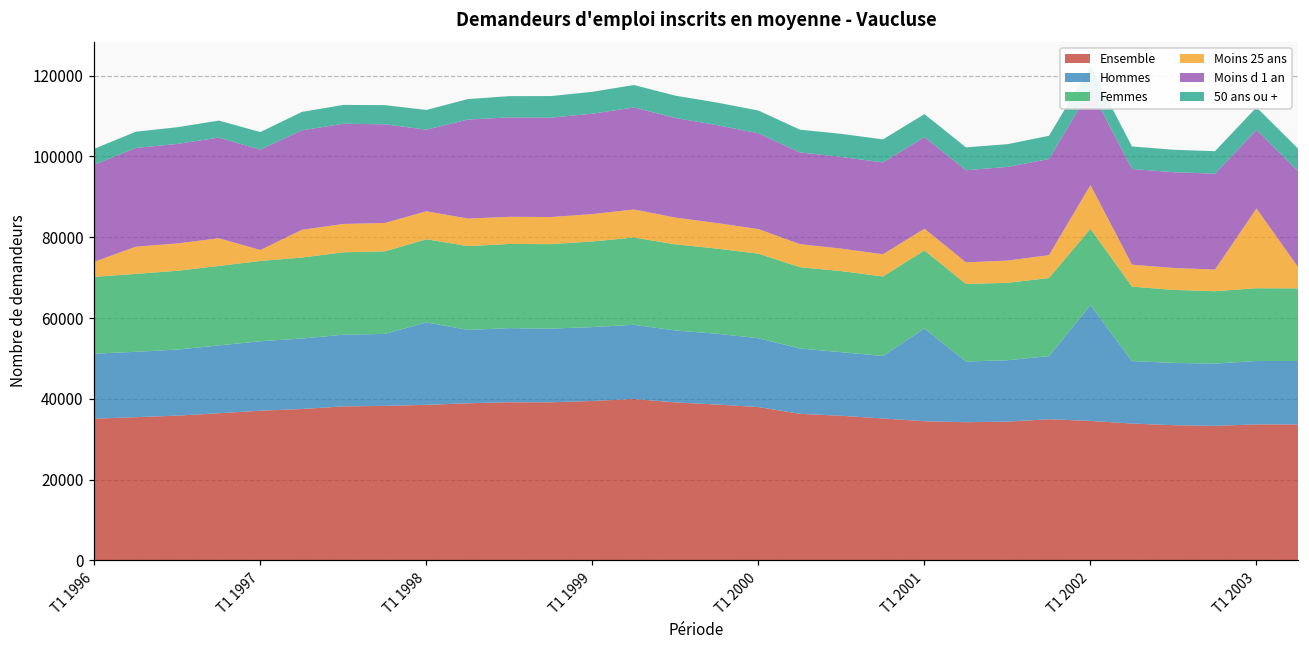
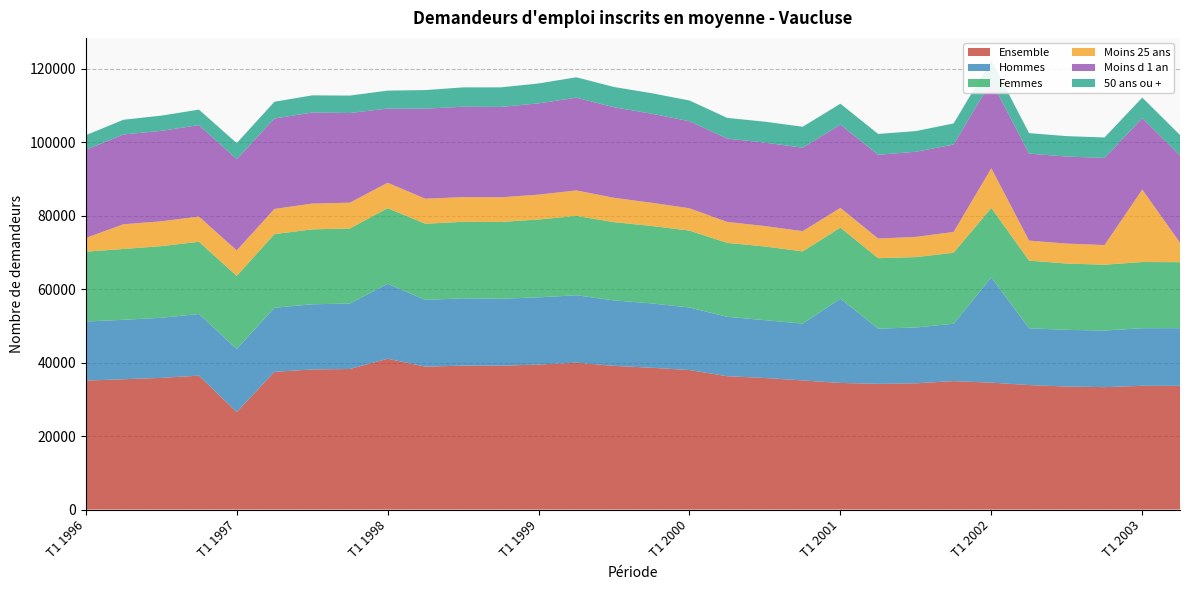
Ensemble, T1 1997: 37000 -> 27000
Moins 25 ans, T1 1997: 3000 -> 7000
Ensemble, T1 1998: 39000 -> 41000
